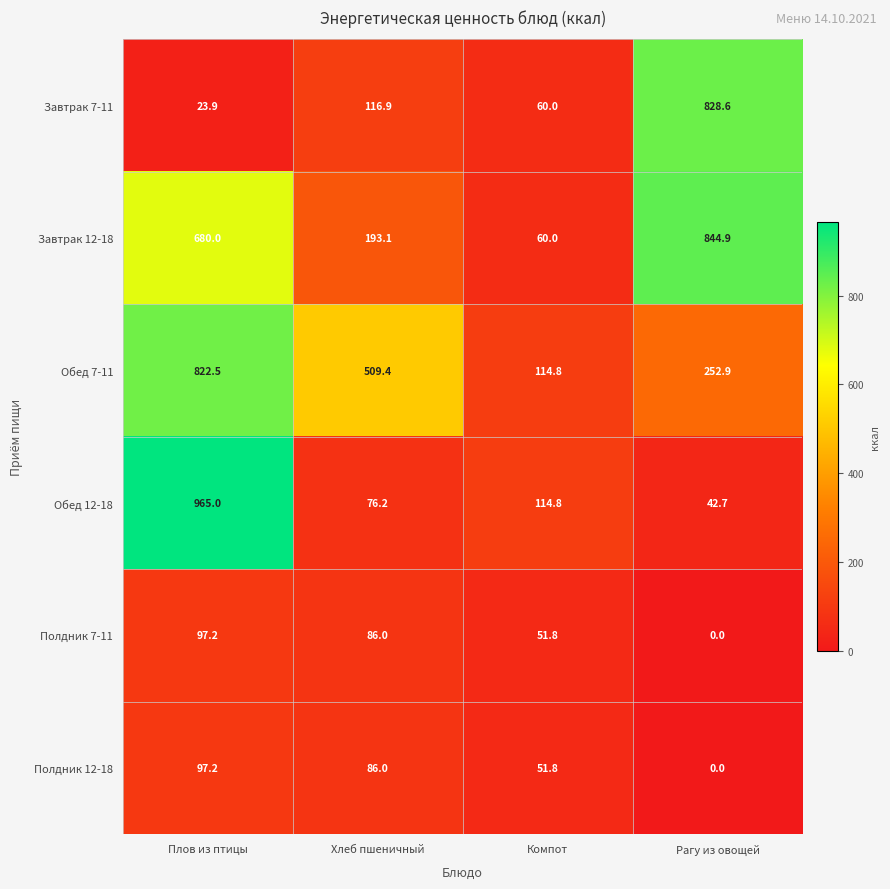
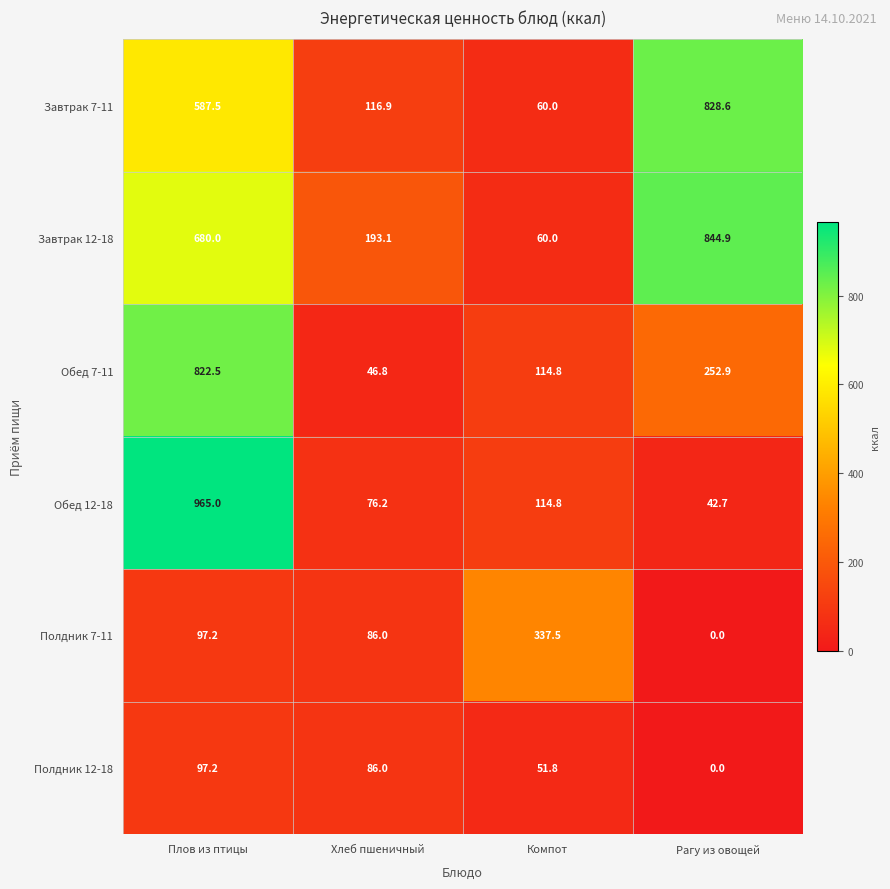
Завтрак 7-11, Плов из птицы: 23.9 -> 587.5
Обед 7-11, Хлеб пшеничный: 509.4 -> 46.8
Полдник 7-11, Компот: 51.8 -> 337.5
